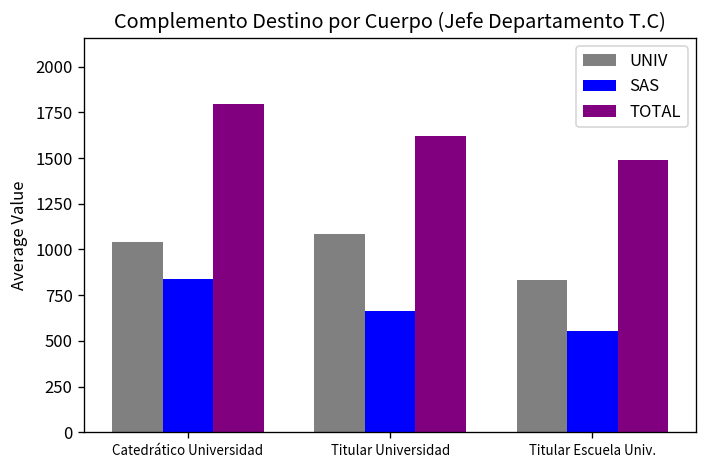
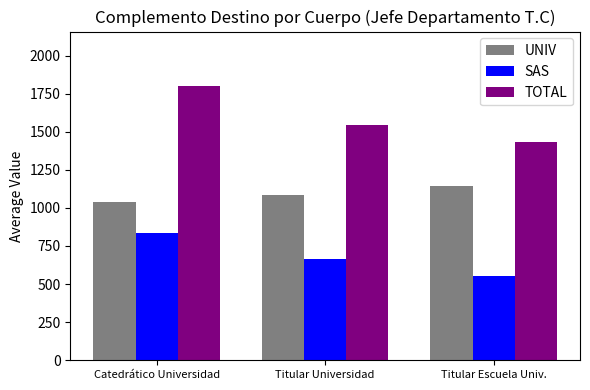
TOTAL, Titular Universidad: 1620 -> 1540
UNIV, Titular Escuela Univ.: 840 -> 1150
TOTAL, Titular Escuela Univ.: 1490 -> 1430
